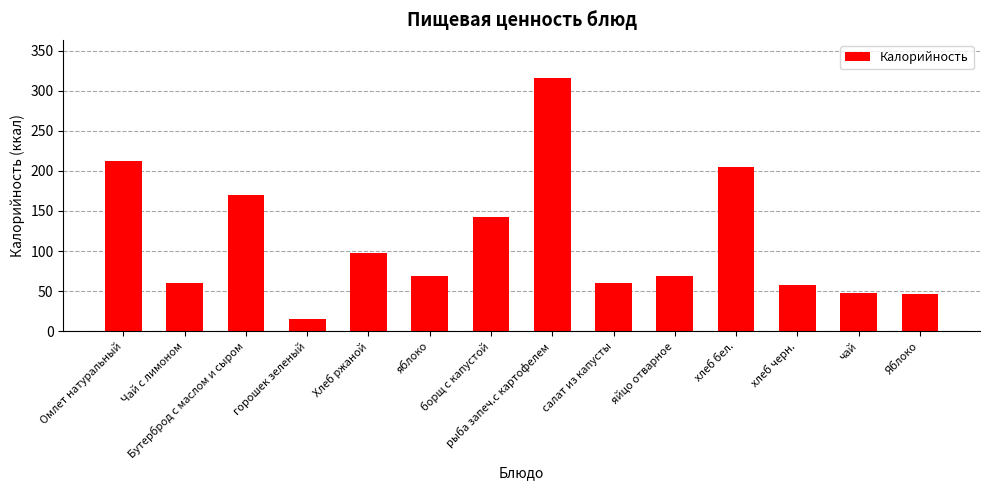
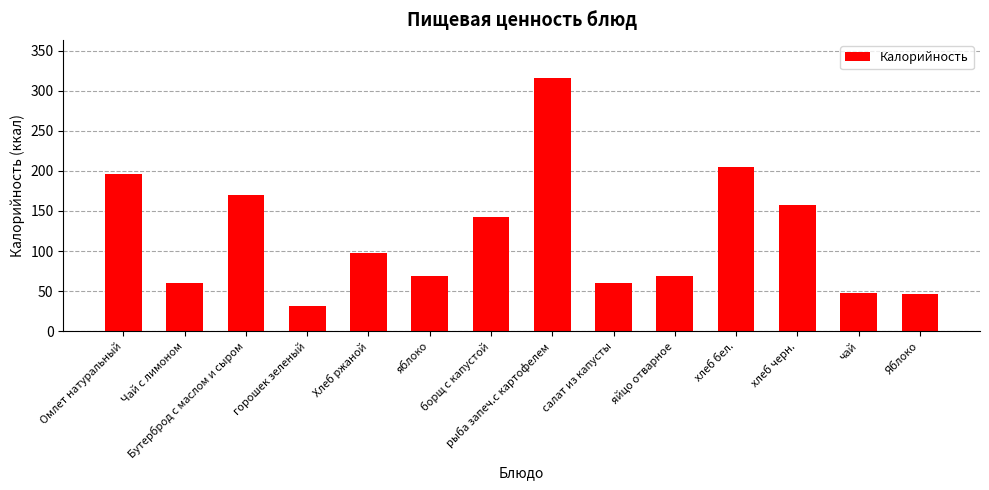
Омлет натуральный: 210 -> 200
горошек зеленый: 20 -> 30
хлеб черн.: 60 -> 160
